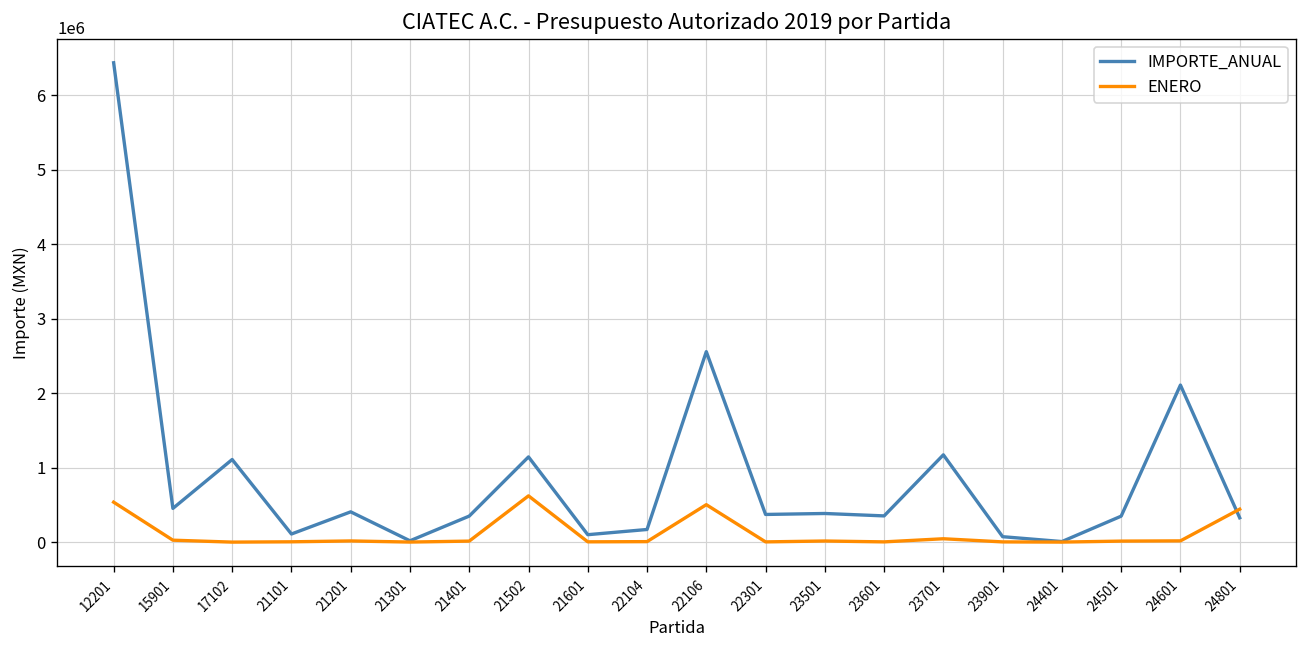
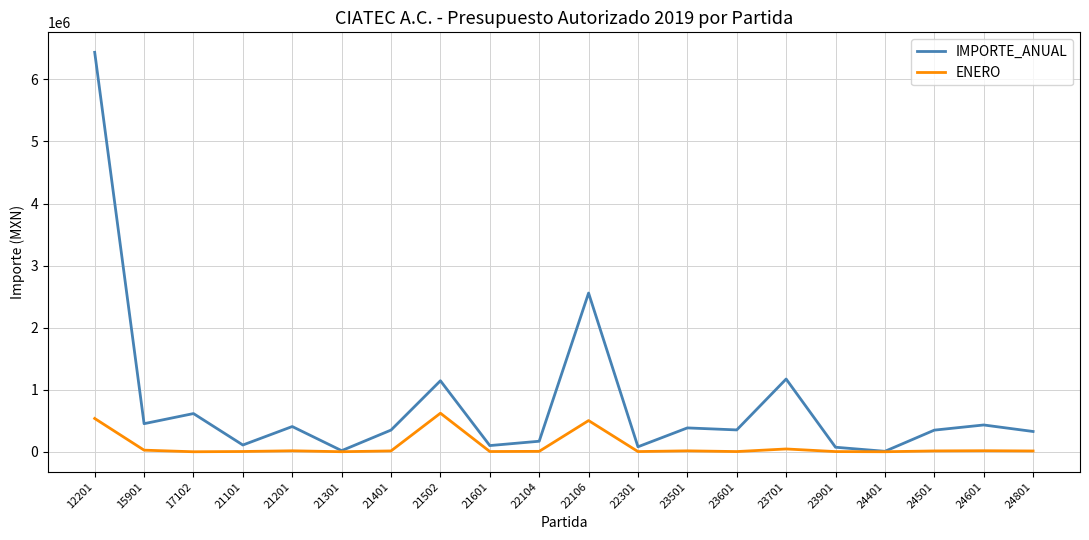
IMPORTE_ANUAL, 17102: 1100000 -> 600000
IMPORTE_ANUAL, 22301: 400000 -> 100000
IMPORTE_ANUAL, 24601: 2100000 -> 400000
ENERO, 24801: 400000 -> 0
